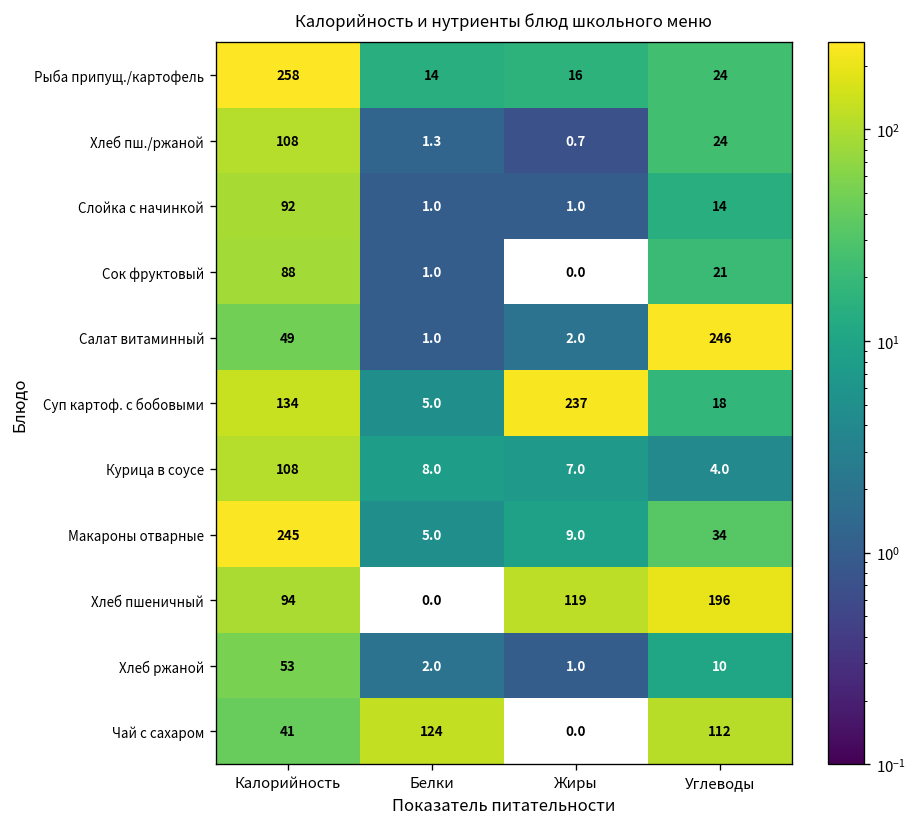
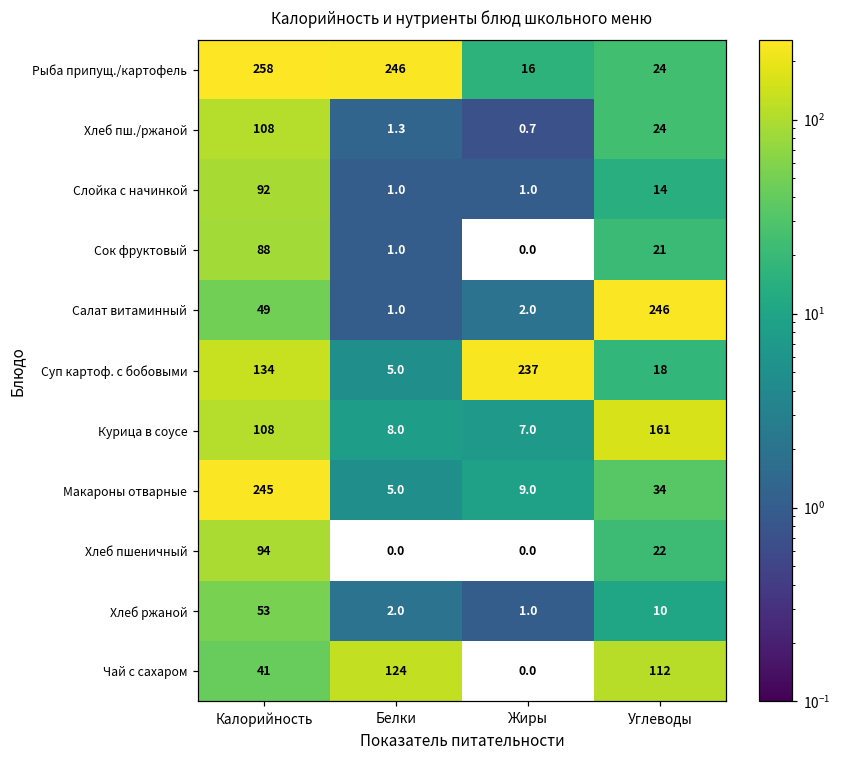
Рыба припущ./картофель, Белки: 14 -> 246
Курица в соусе, Углеводы: 4.0 -> 161
Хлеб пшеничный, Жиры: 119 -> 0.0
Хлеб пшеничный, Углеводы: 196 -> 22
